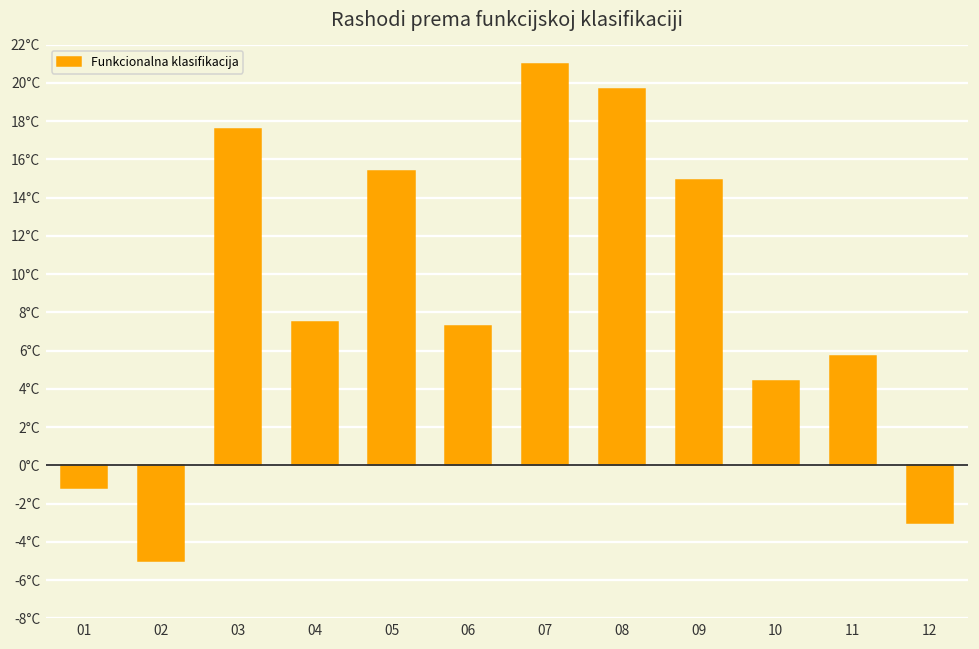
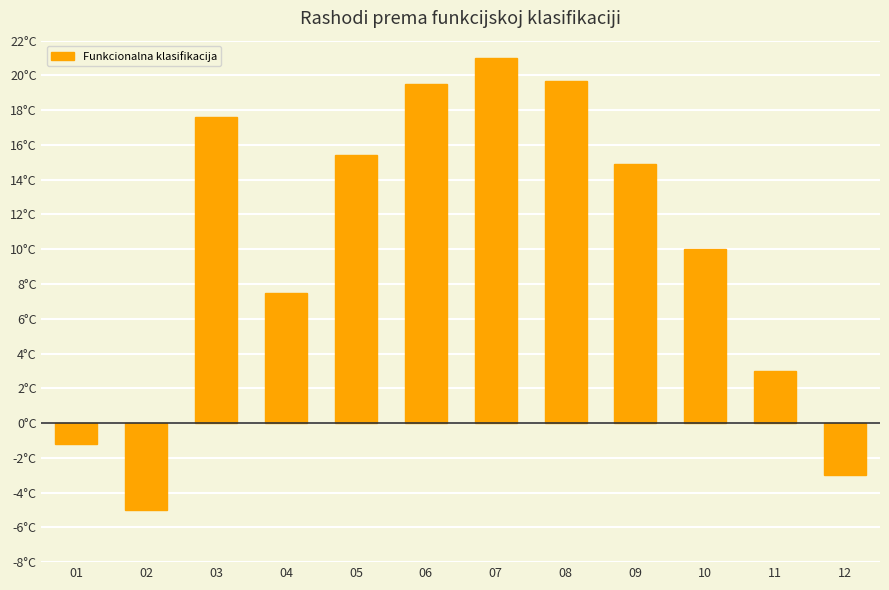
06: 7.3°C -> 19.5°C
10: 4.4°C -> 10.0°C
11: 5.7°C -> 3.0°C
